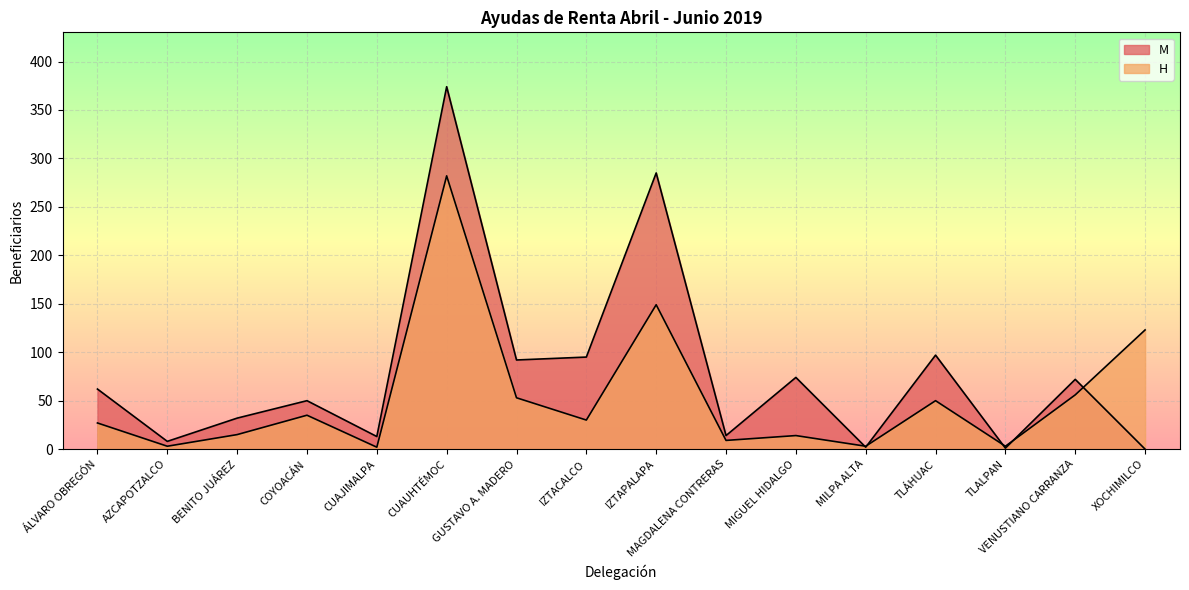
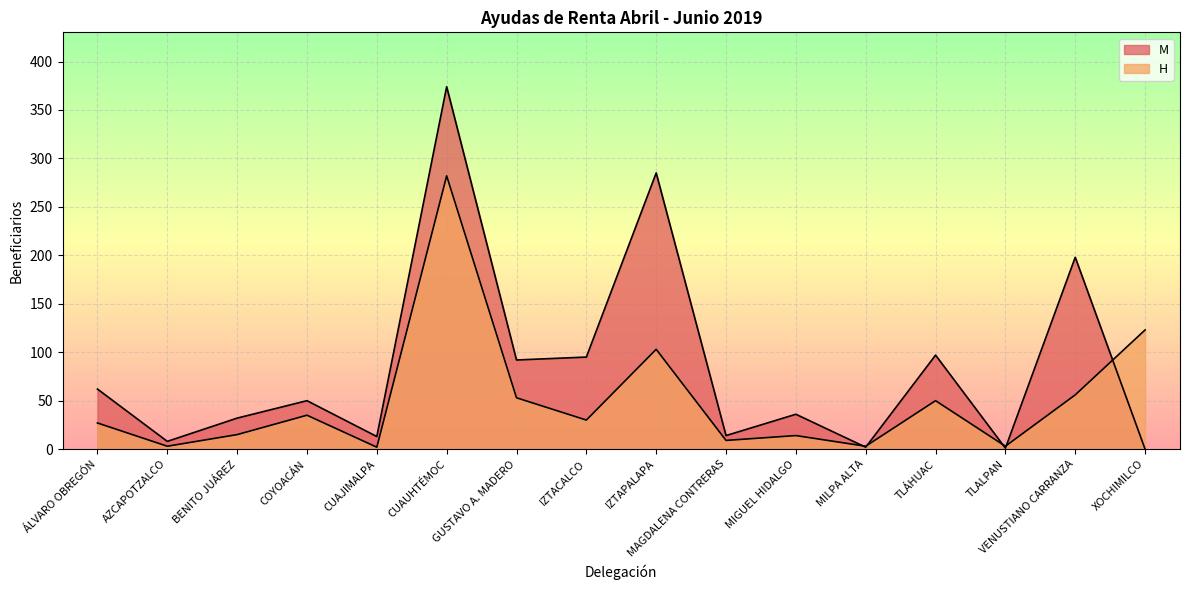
H, IZTAPALAPA: 150 -> 100
M, MIGUEL HIDALGO: 70 -> 40
M, VENUSTIANO CARRANZA: 70 -> 200
